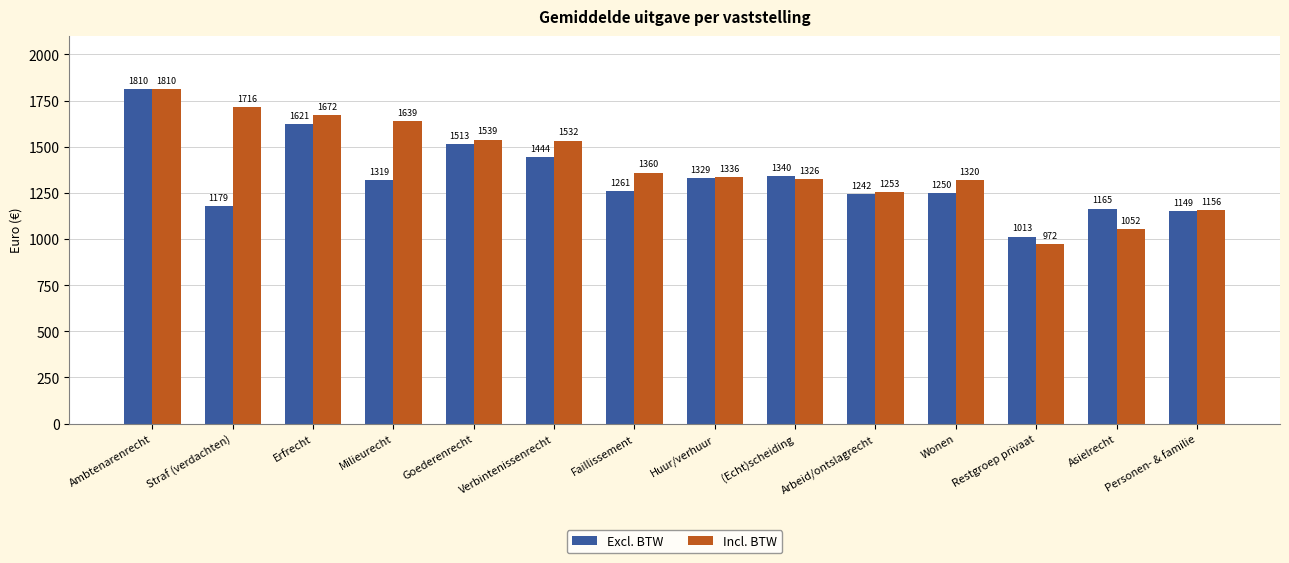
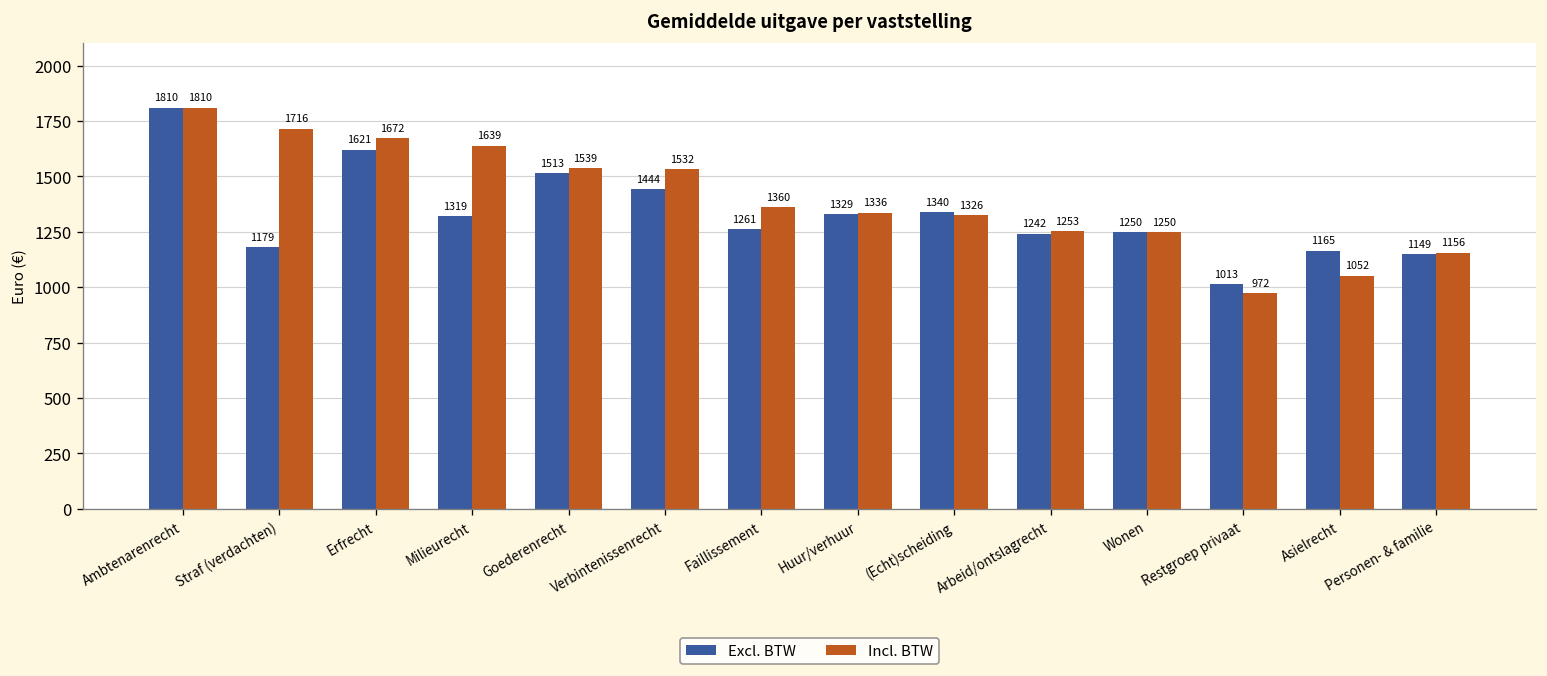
Incl. BTW, Wonen: 1320 -> 1250
